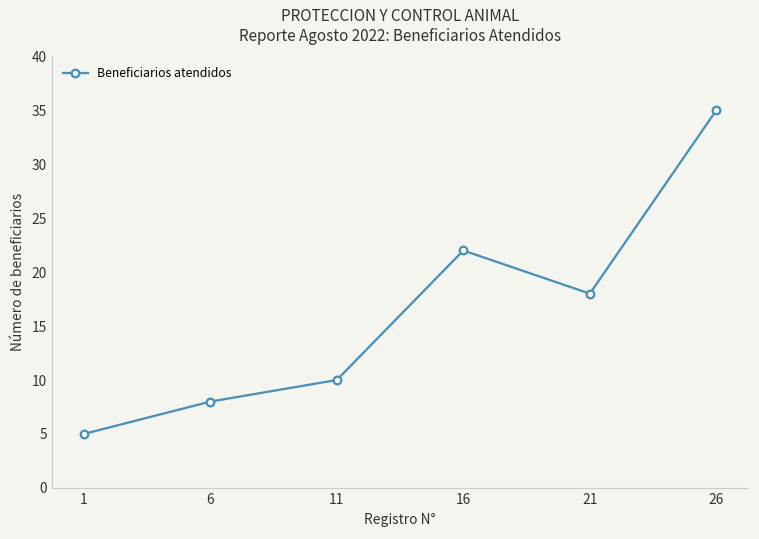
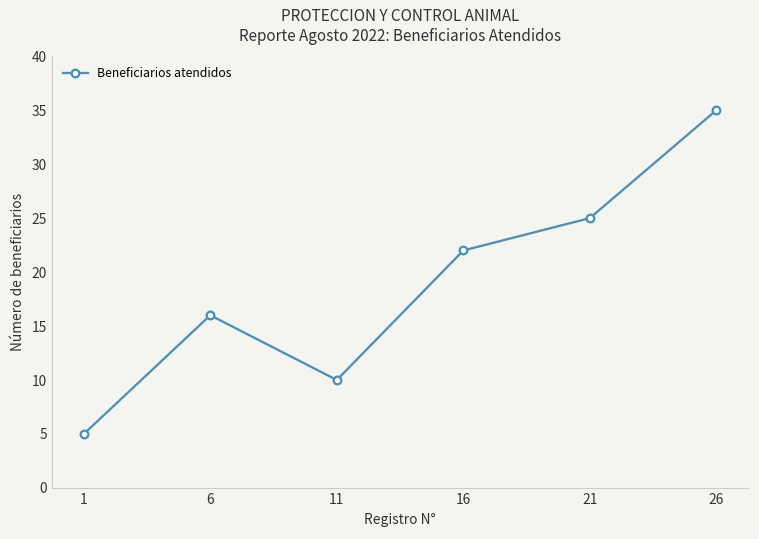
6: 8 -> 16
21: 18 -> 25
